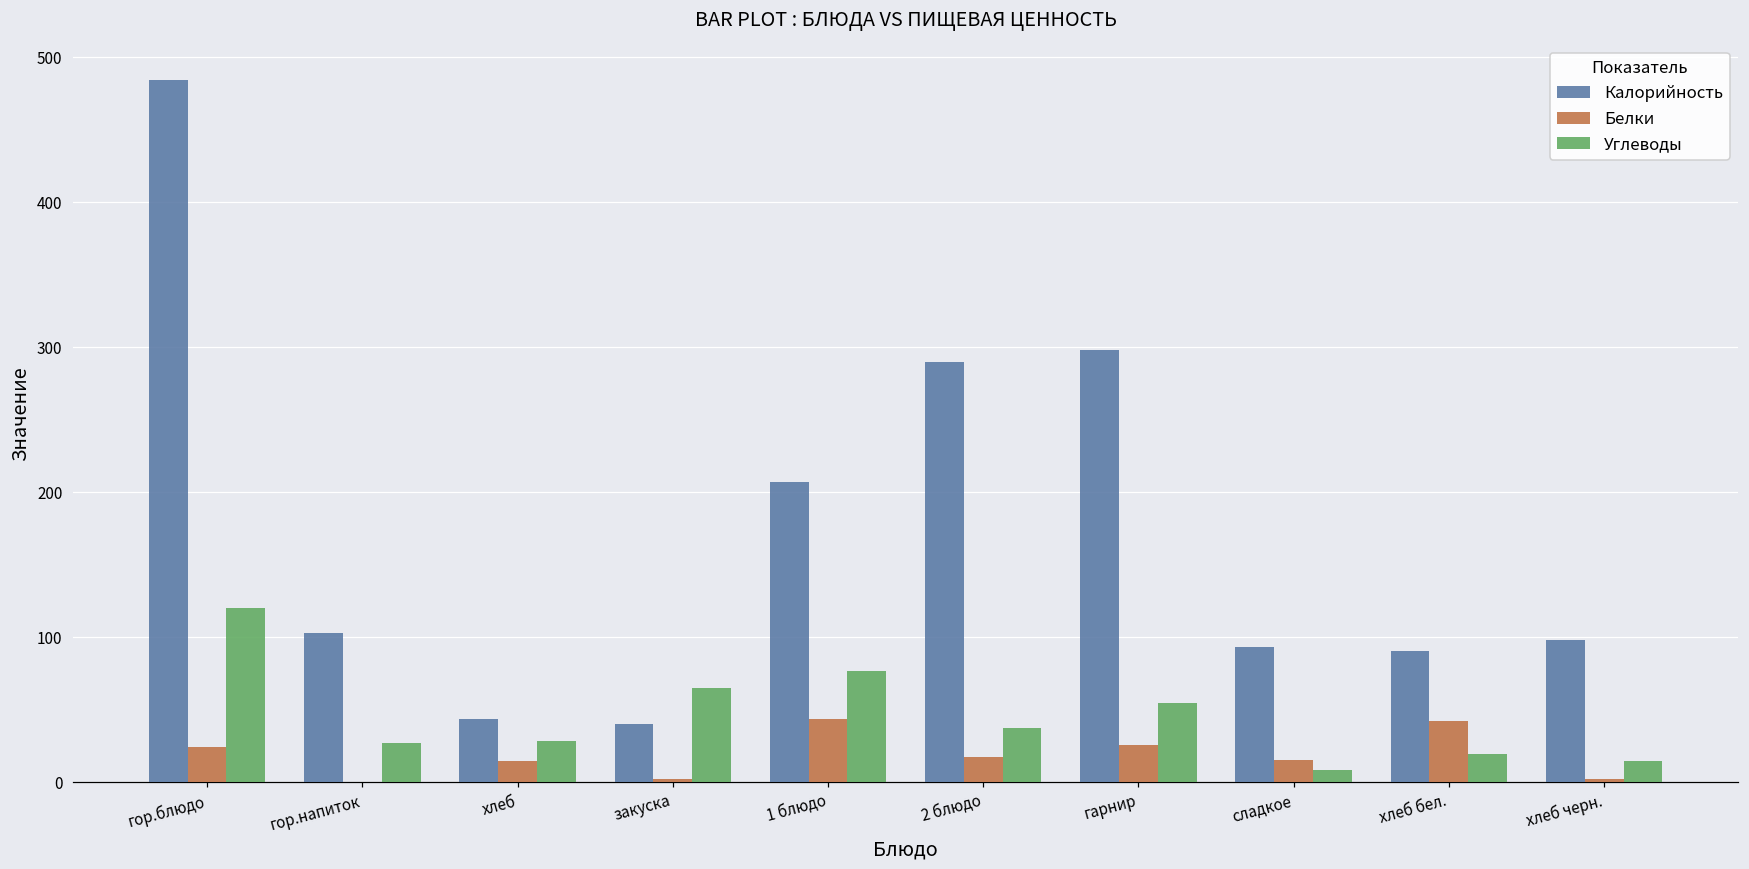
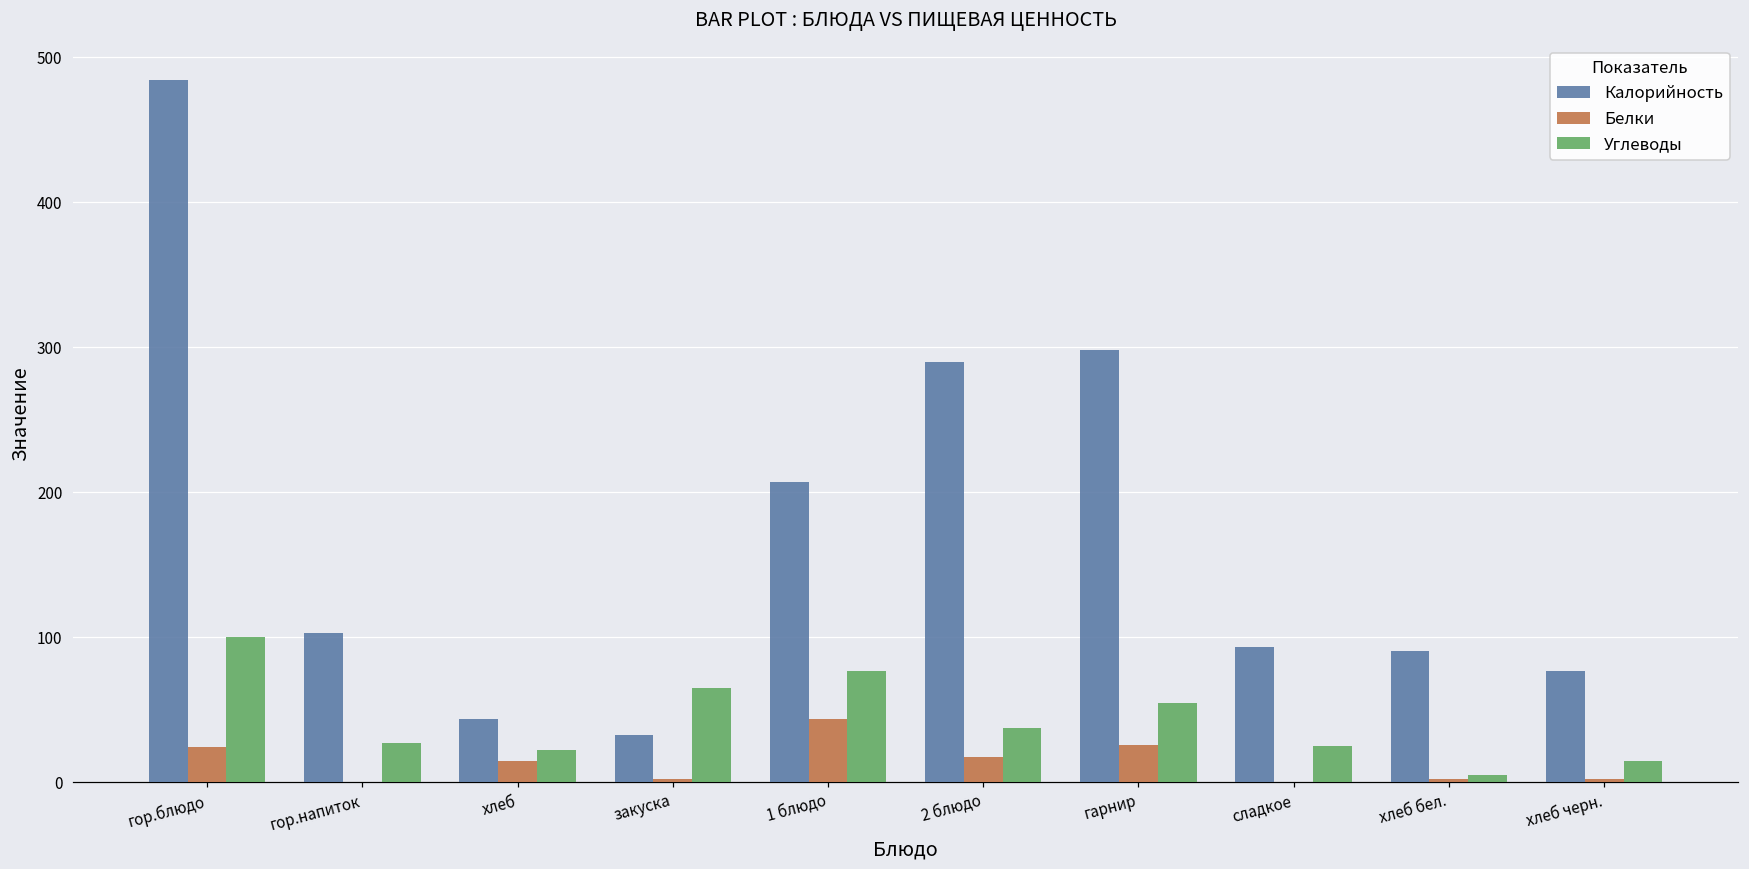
Углеводы, гор.блюдо: 120 -> 100
Углеводы, хлеб: 29 -> 22
Калорийность, закуска: 40 -> 33
Белки, сладкое: 16 -> 0
Углеводы, сладкое: 9 -> 25
Белки, хлеб бел.: 42 -> 2
Углеводы, хлеб бел.: 19 -> 5
Калорийность, хлеб черн.: 98 -> 77
